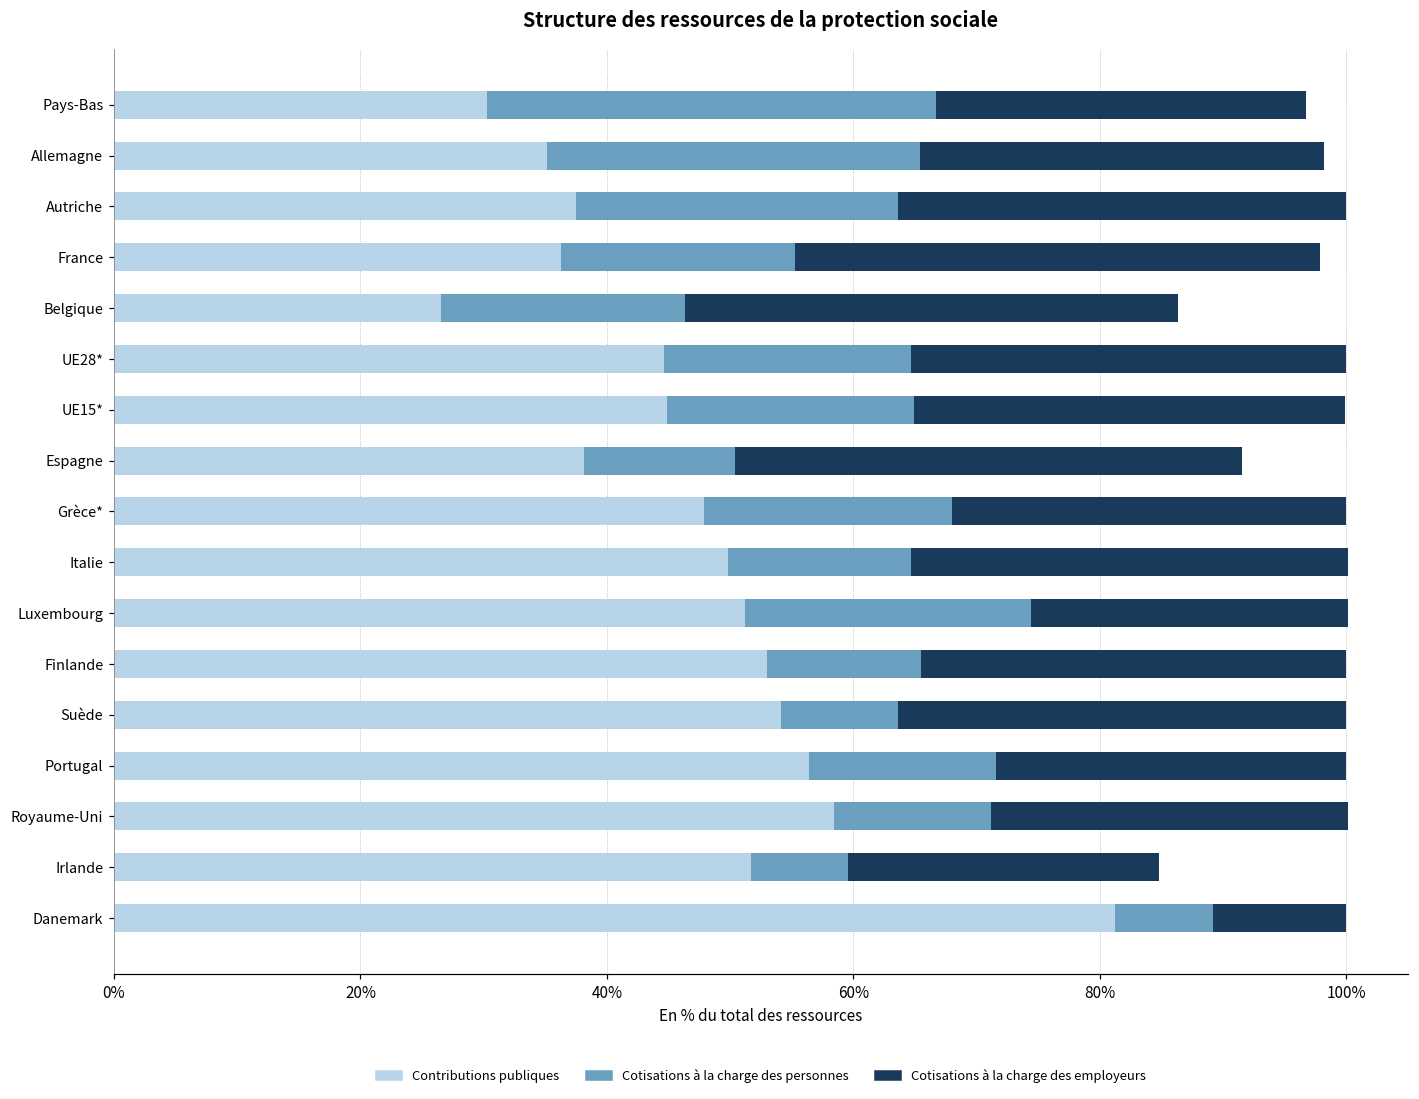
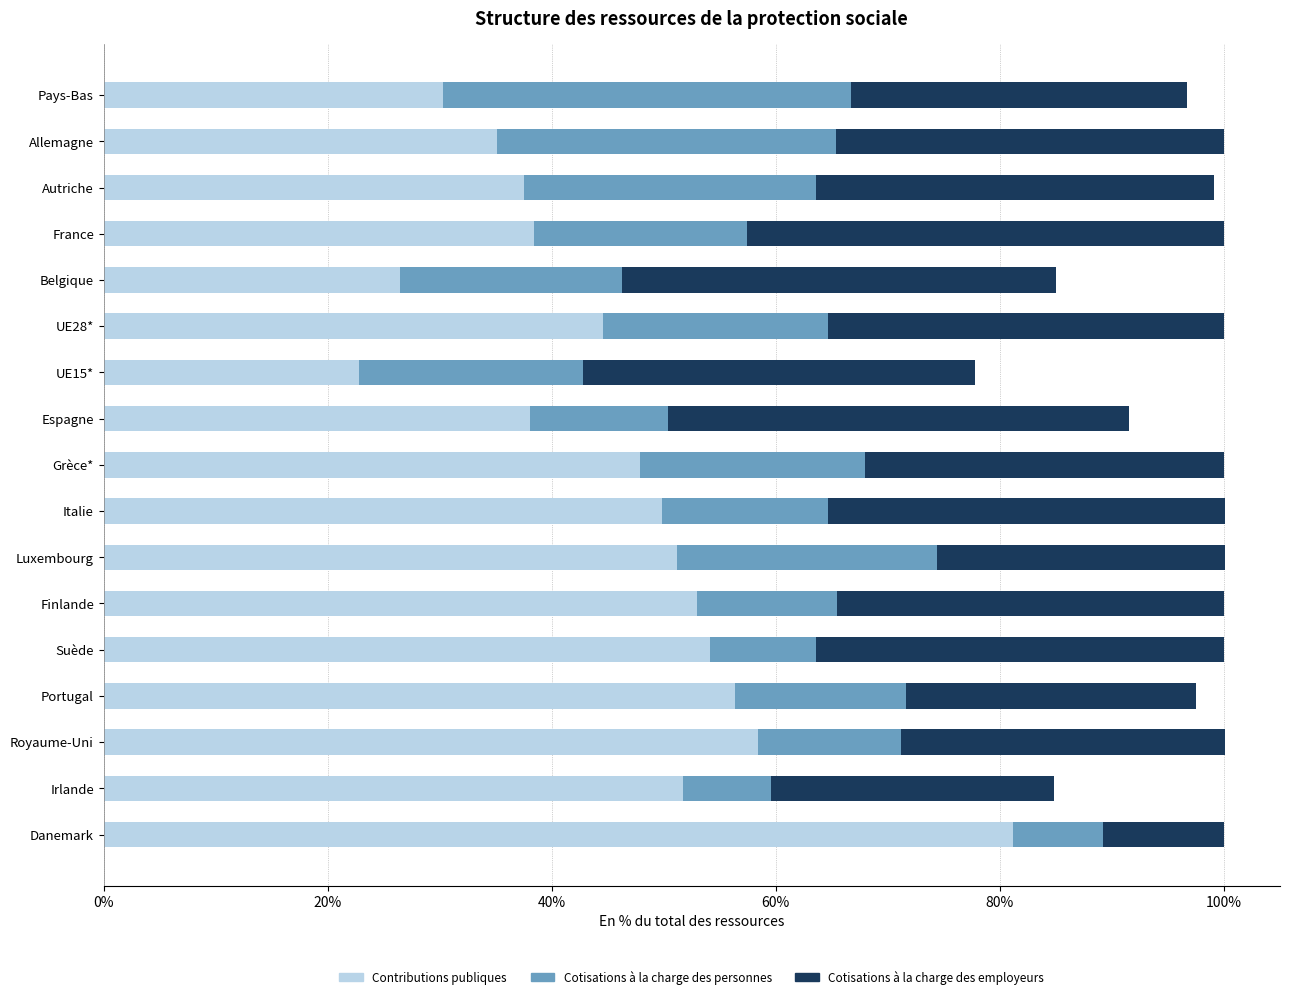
Cotisations à la charge des employeurs, Allemagne: 32.8% -> 34.6%
Cotisations à la charge des employeurs, Autriche: 36.4% -> 35.5%
Contributions publiques, France: 36.3% -> 38.4%
Cotisations à la charge des employeurs, Belgique: 40.0% -> 38.7%
Contributions publiques, UE15*: 44.9% -> 22.8%
Cotisations à la charge des employeurs, Portugal: 28.4% -> 25.9%
